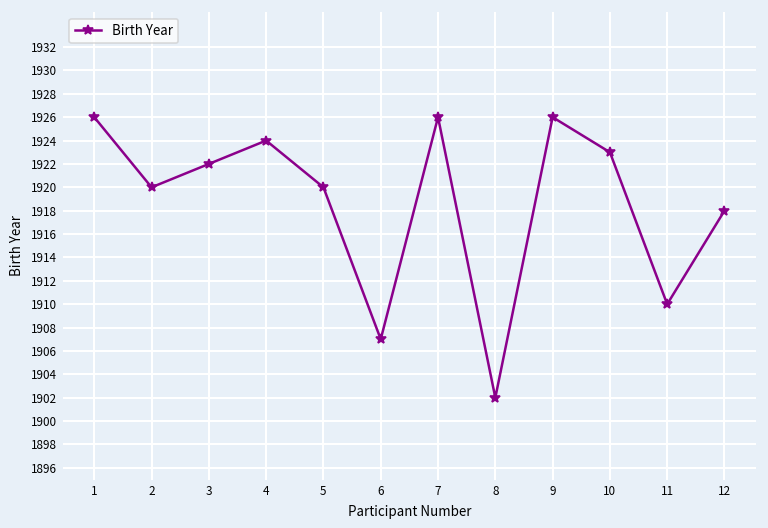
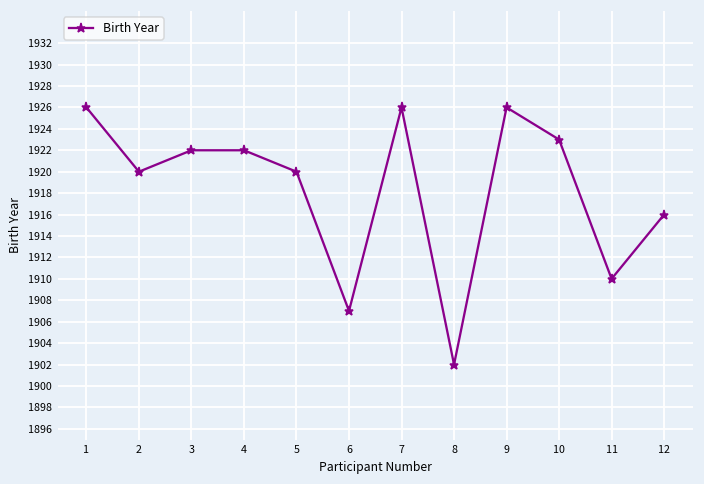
4: 1924 -> 1922
12: 1918 -> 1916
